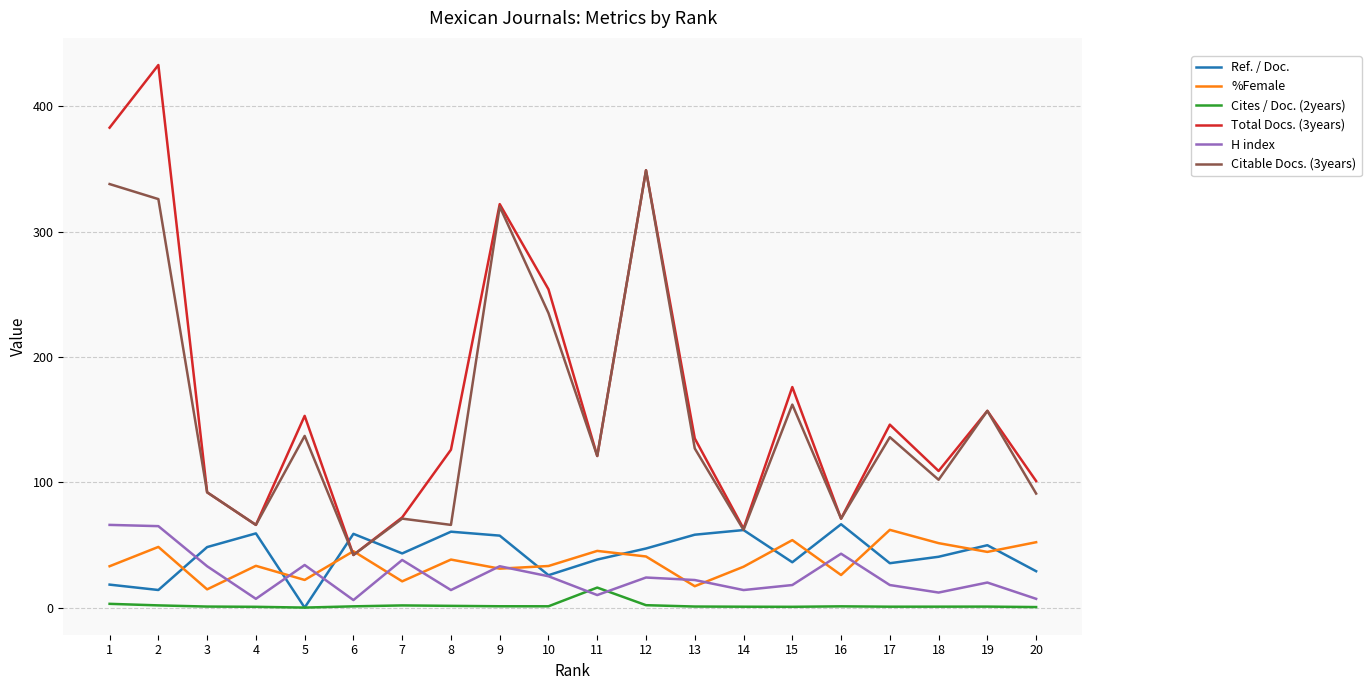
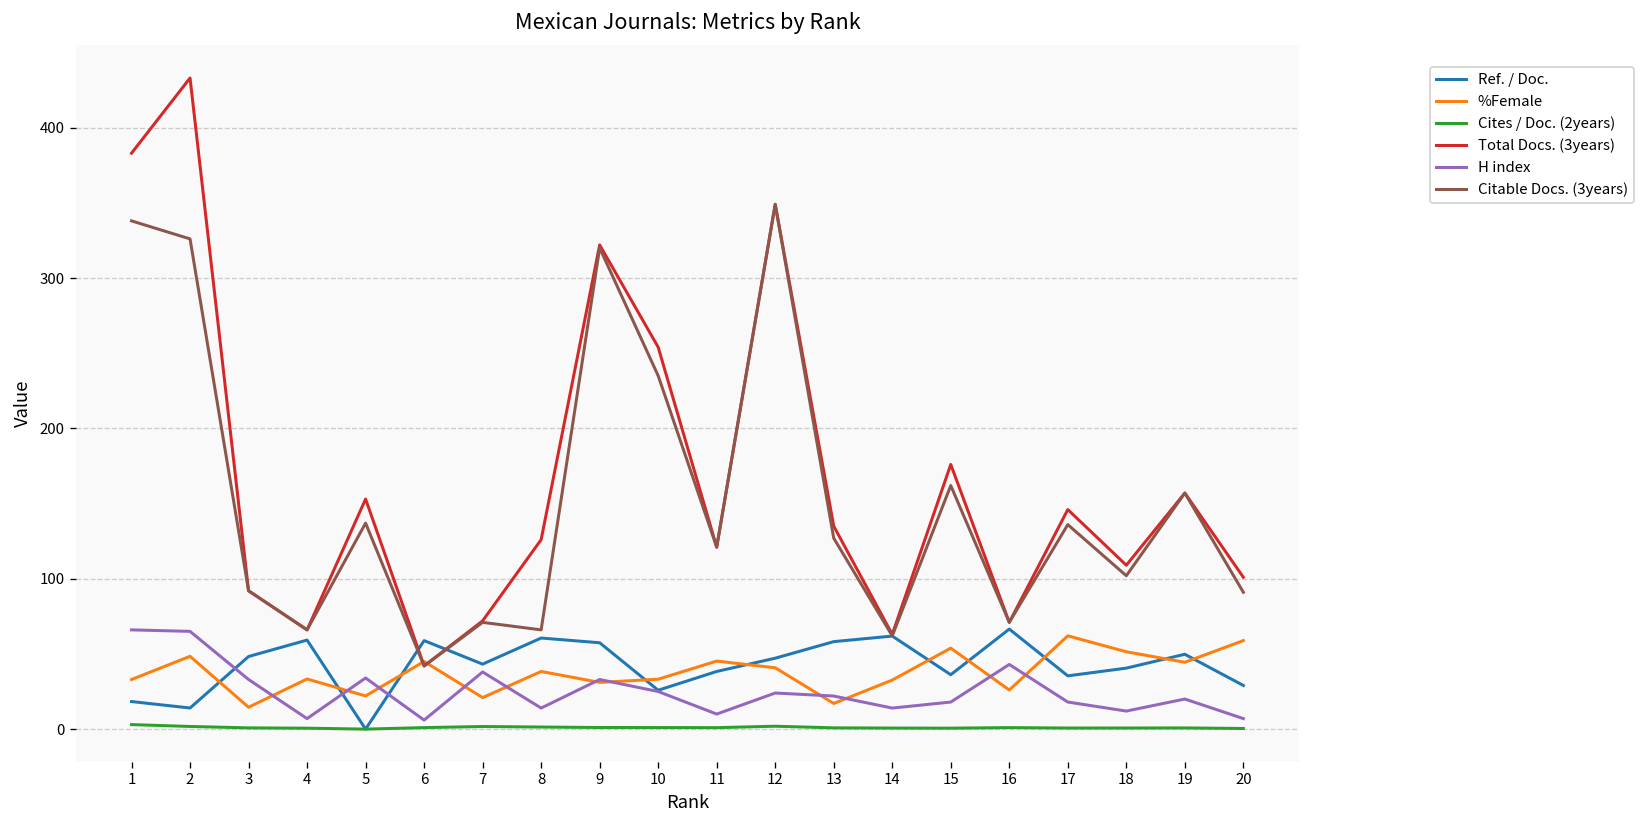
Cites / Doc. (2years), 11: 16 -> 1
%Female, 20: 52 -> 59
